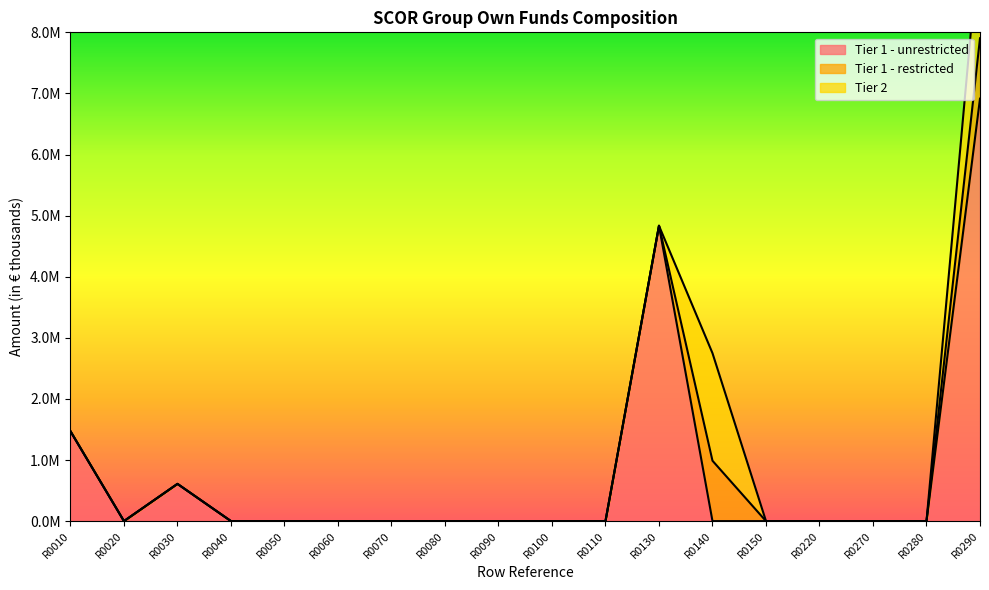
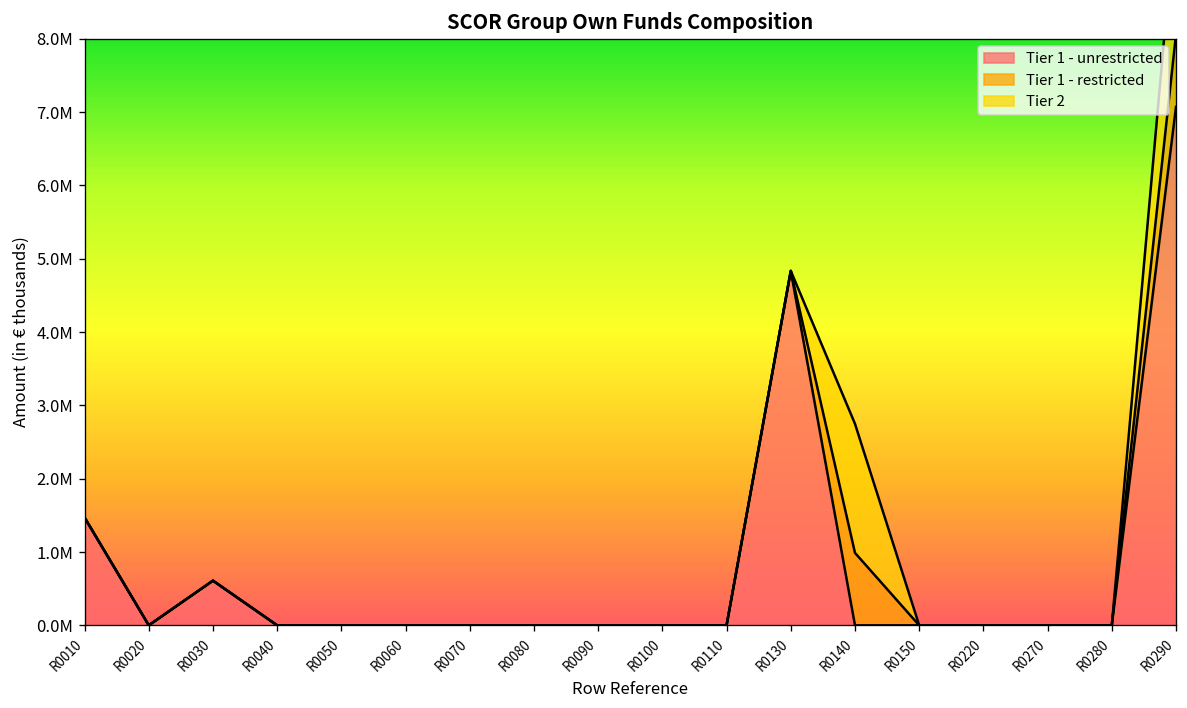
Tier 1 - unrestricted, R0290: 6900000 -> 7100000
